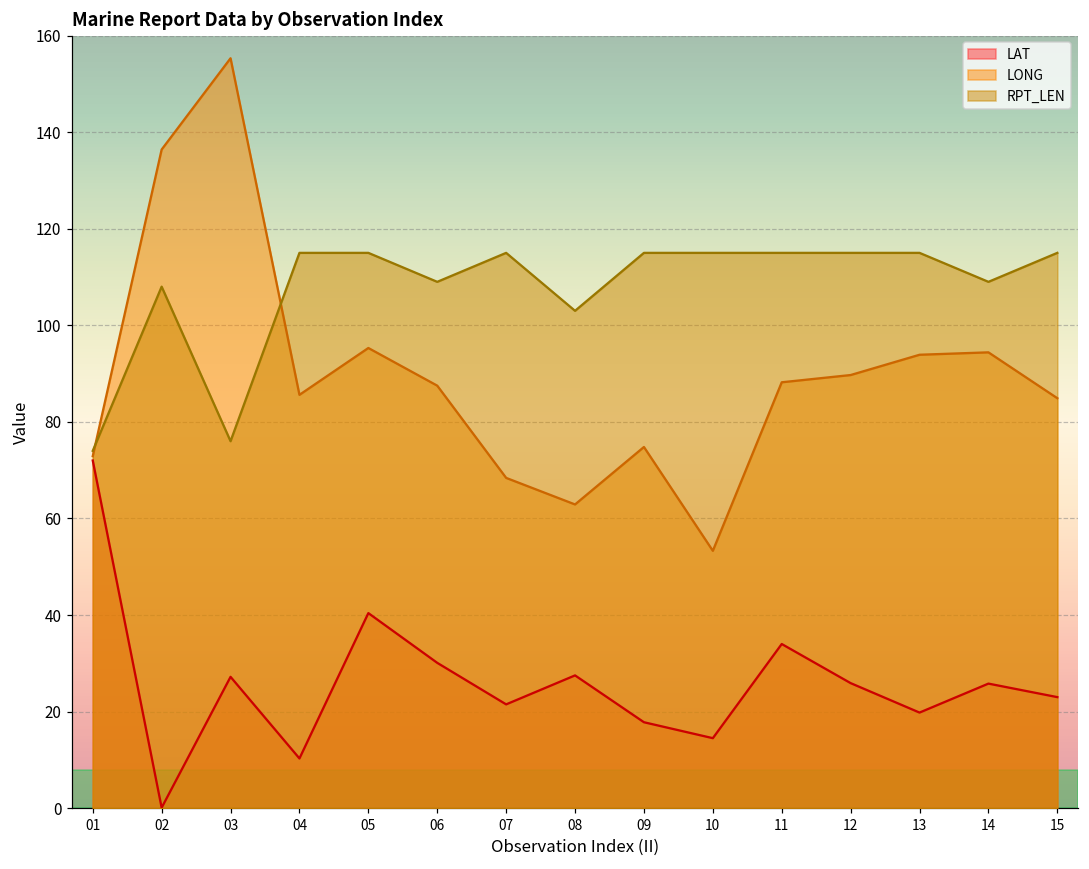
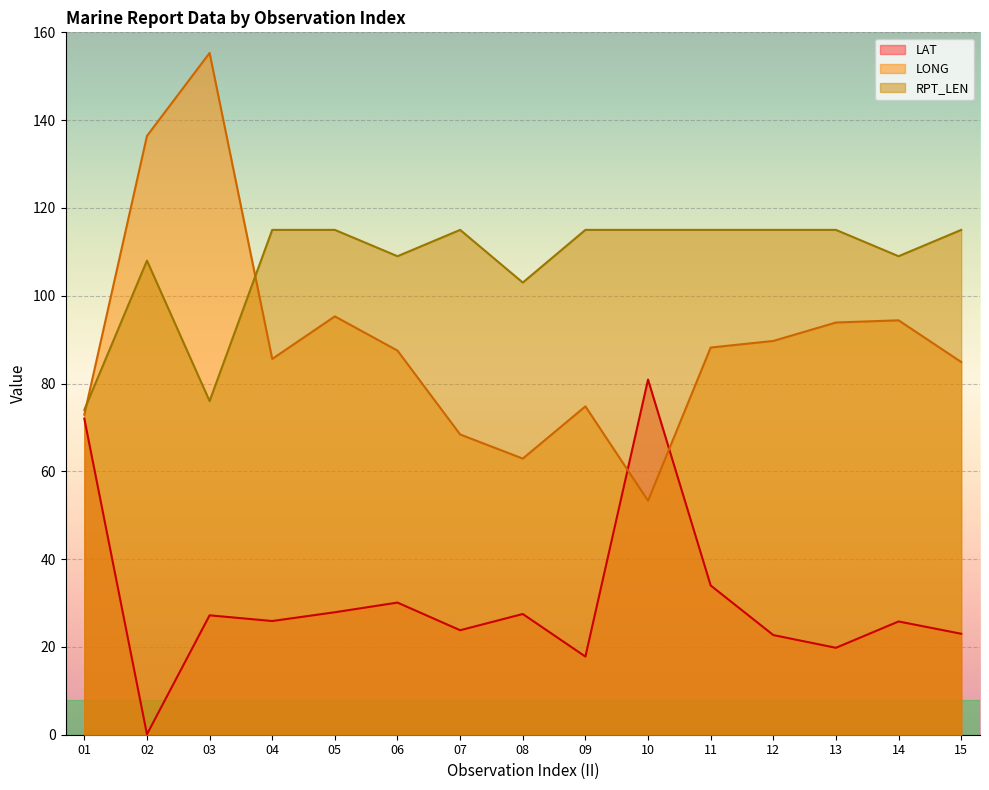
LAT, 04: 10 -> 26
LAT, 05: 40 -> 28
LAT, 07: 22 -> 24
LAT, 10: 15 -> 81
LAT, 12: 26 -> 23
